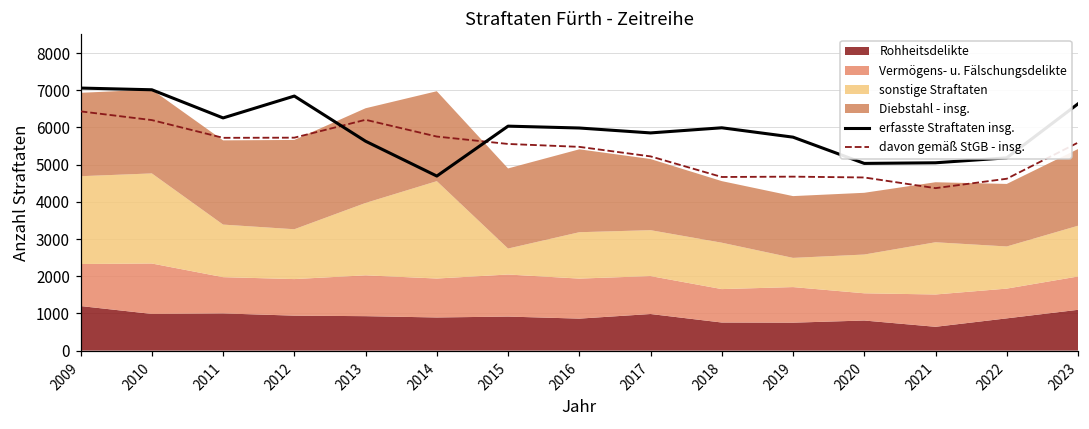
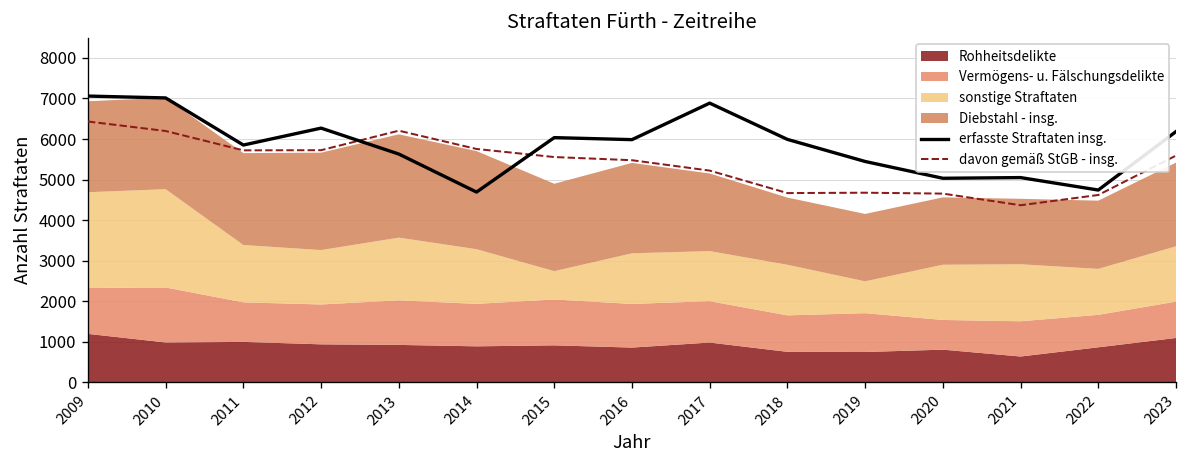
erfasste Straftaten insg., 2011: 6300 -> 5900
erfasste Straftaten insg., 2012: 6800 -> 6300
sonstige Straftaten, 2013: 1900 -> 1500
sonstige Straftaten, 2014: 2600 -> 1300
erfasste Straftaten insg., 2017: 5900 -> 6900
erfasste Straftaten insg., 2019: 5700 -> 5400
sonstige Straftaten, 2020: 1000 -> 1400
erfasste Straftaten insg., 2022: 5200 -> 4700
erfasste Straftaten insg., 2023: 6600 -> 6200
